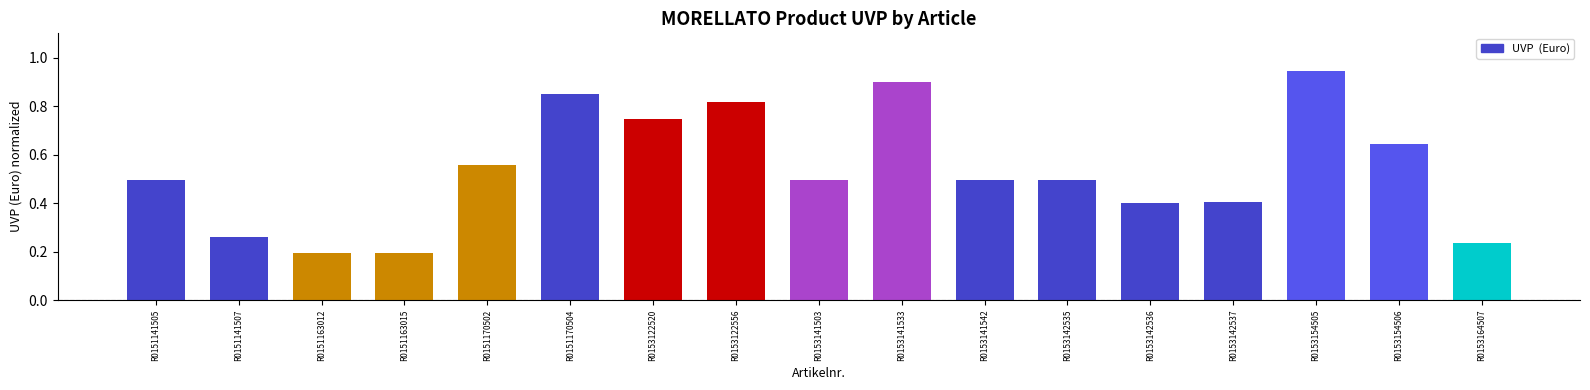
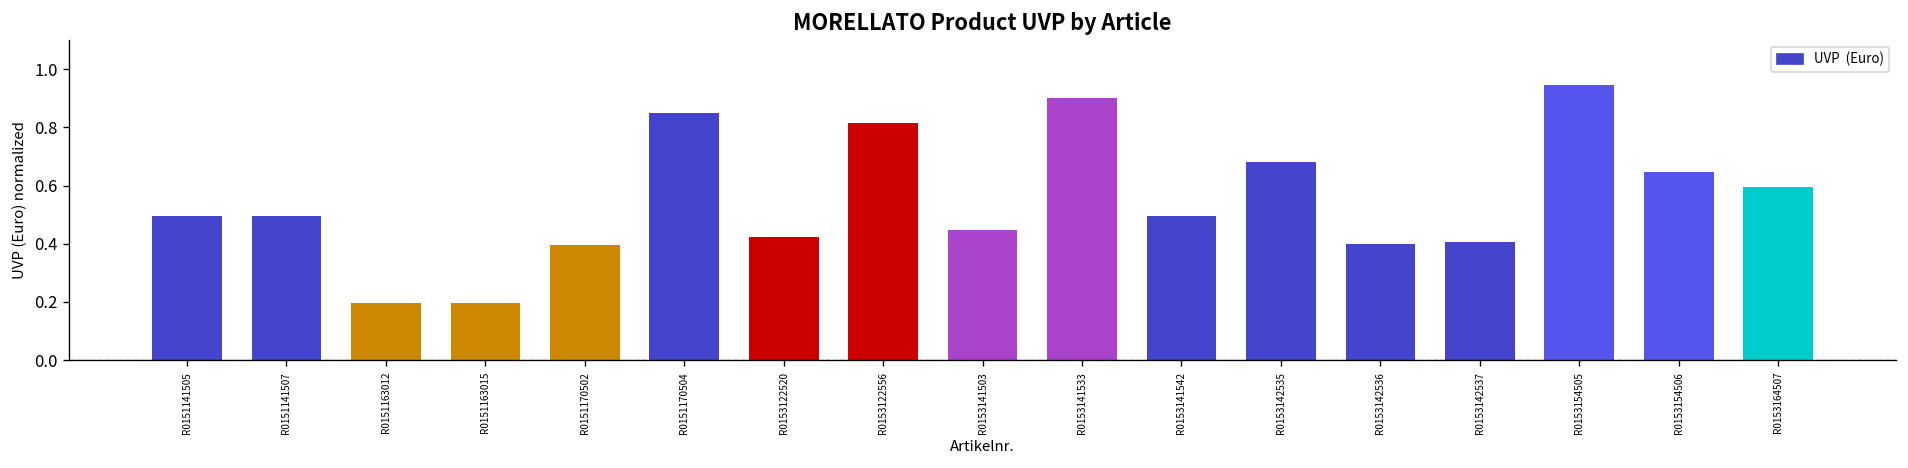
R0151141507: 0.26 -> 0.50
R0151170502: 0.56 -> 0.40
R0153122520: 0.75 -> 0.42
R0153141503: 0.50 -> 0.45
R0153142535: 0.50 -> 0.68
R0153164507: 0.24 -> 0.60
